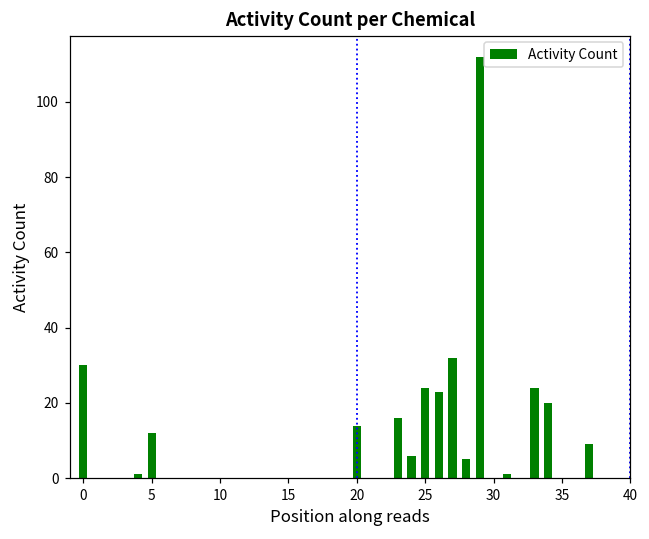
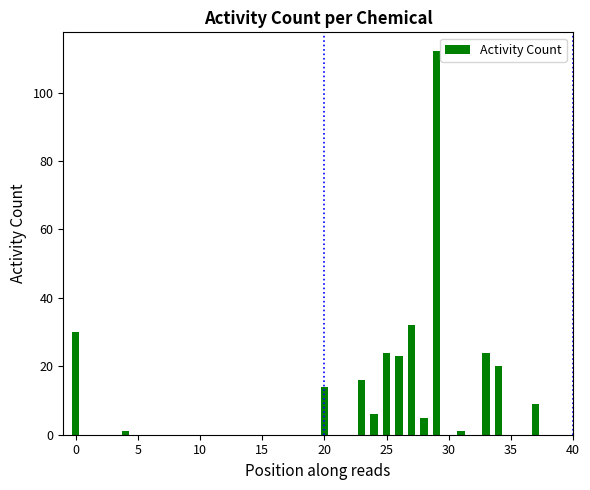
5: 12 -> 0
